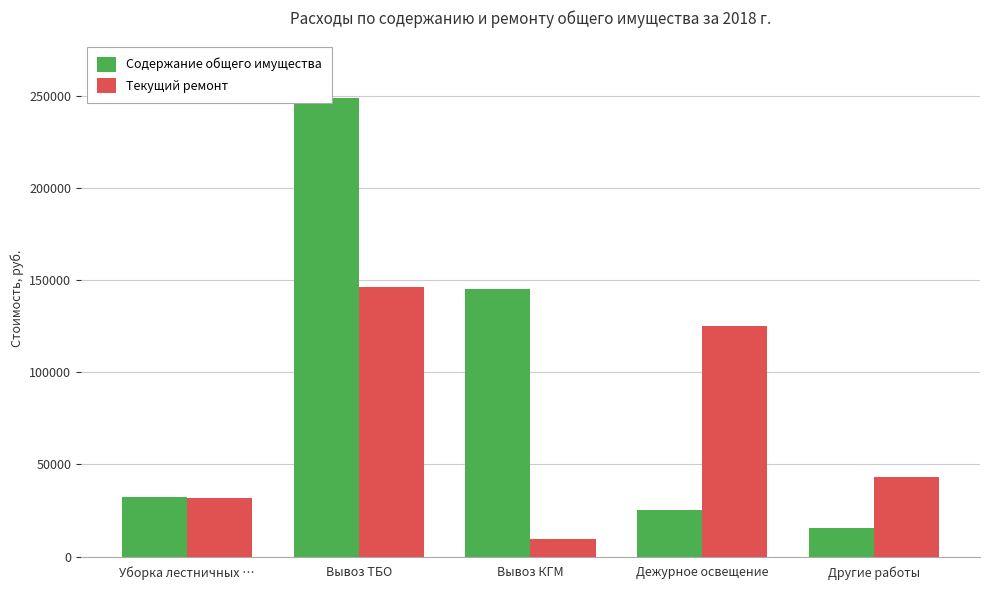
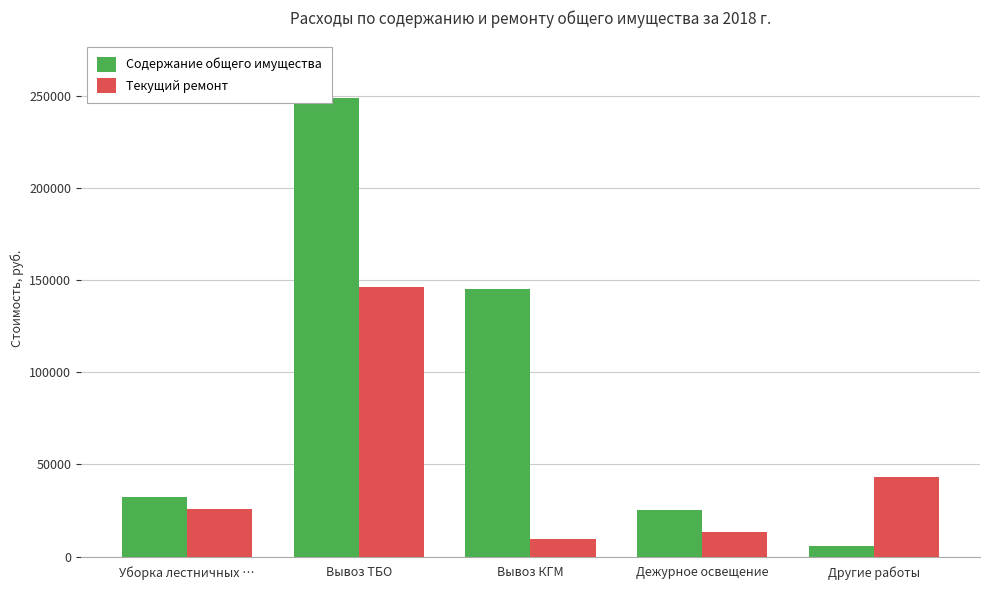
Текущий ремонт, Уборка лестничных …: 32000 -> 26000
Текущий ремонт, Дежурное освещение: 125000 -> 13000
Содержание общего имущества, Другие работы: 15000 -> 6000
